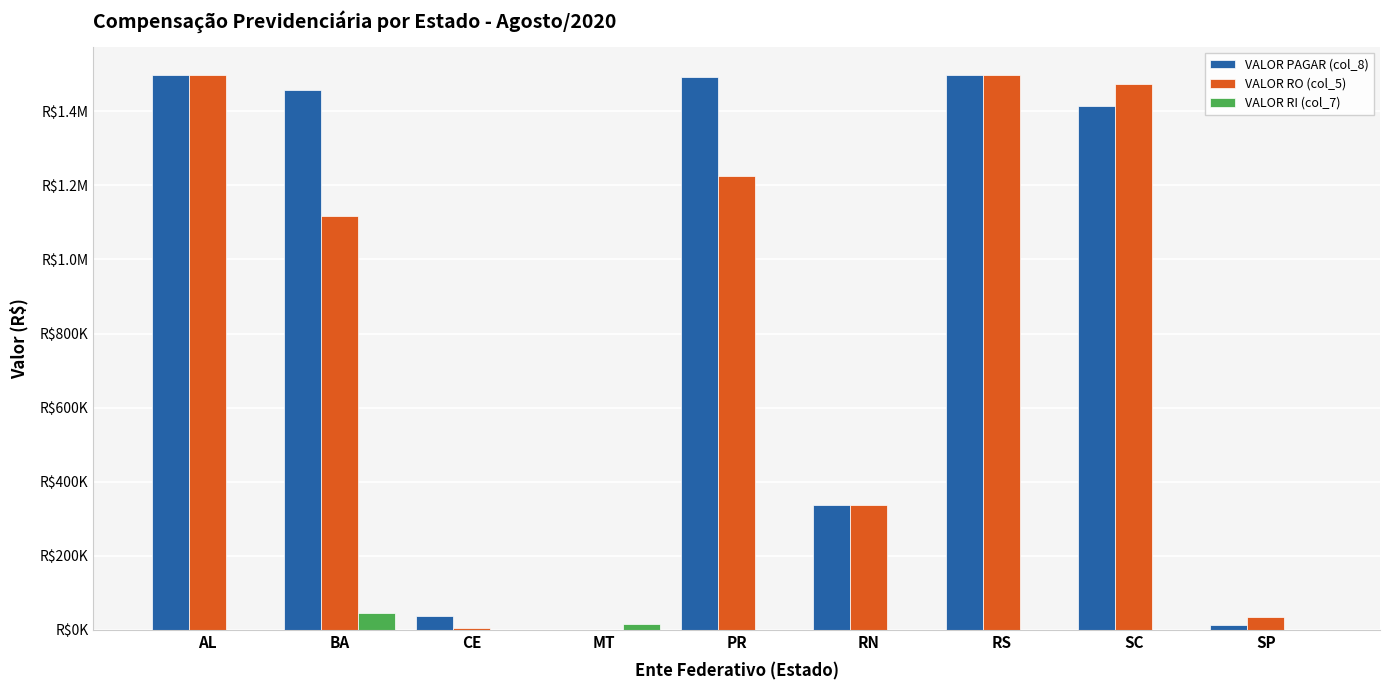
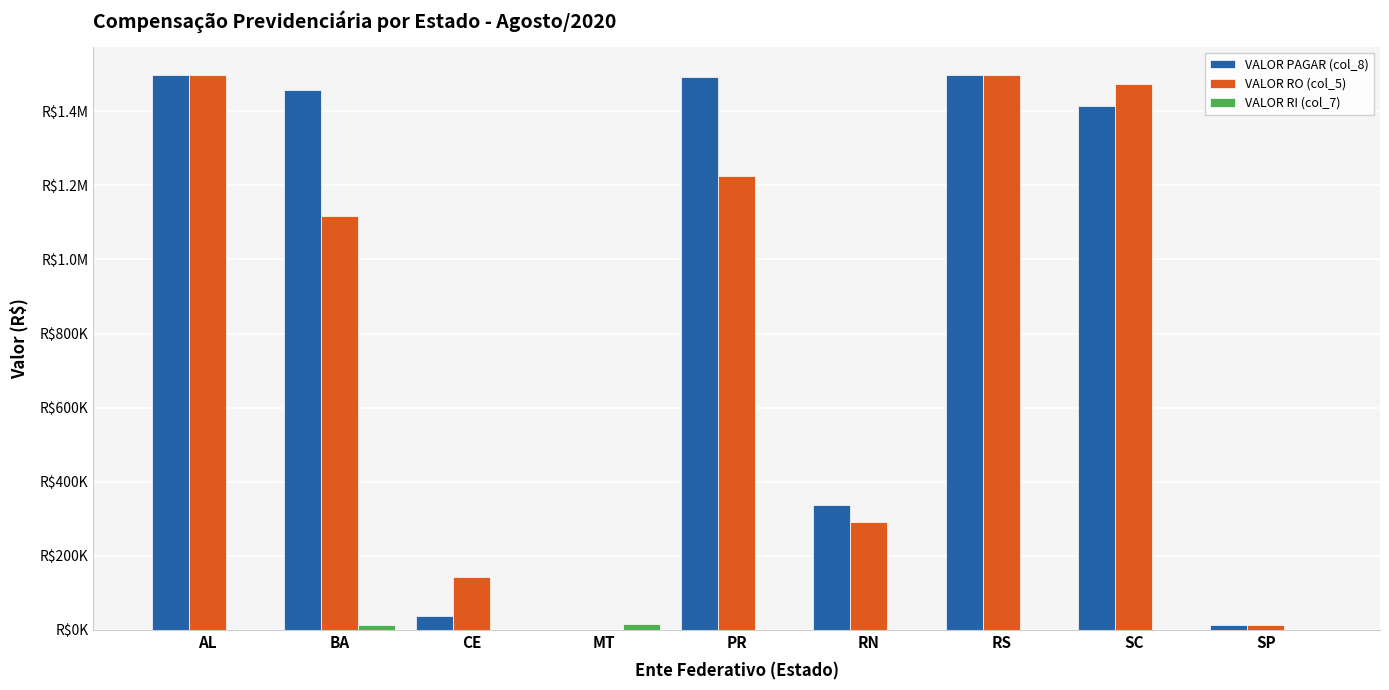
VALOR RI (col_7), BA: R$50000 -> R$10000
VALOR RO (col_5), CE: R$0 -> R$140000
VALOR RO (col_5), RN: R$340000 -> R$290000
VALOR RO (col_5), SP: R$30000 -> R$10000
